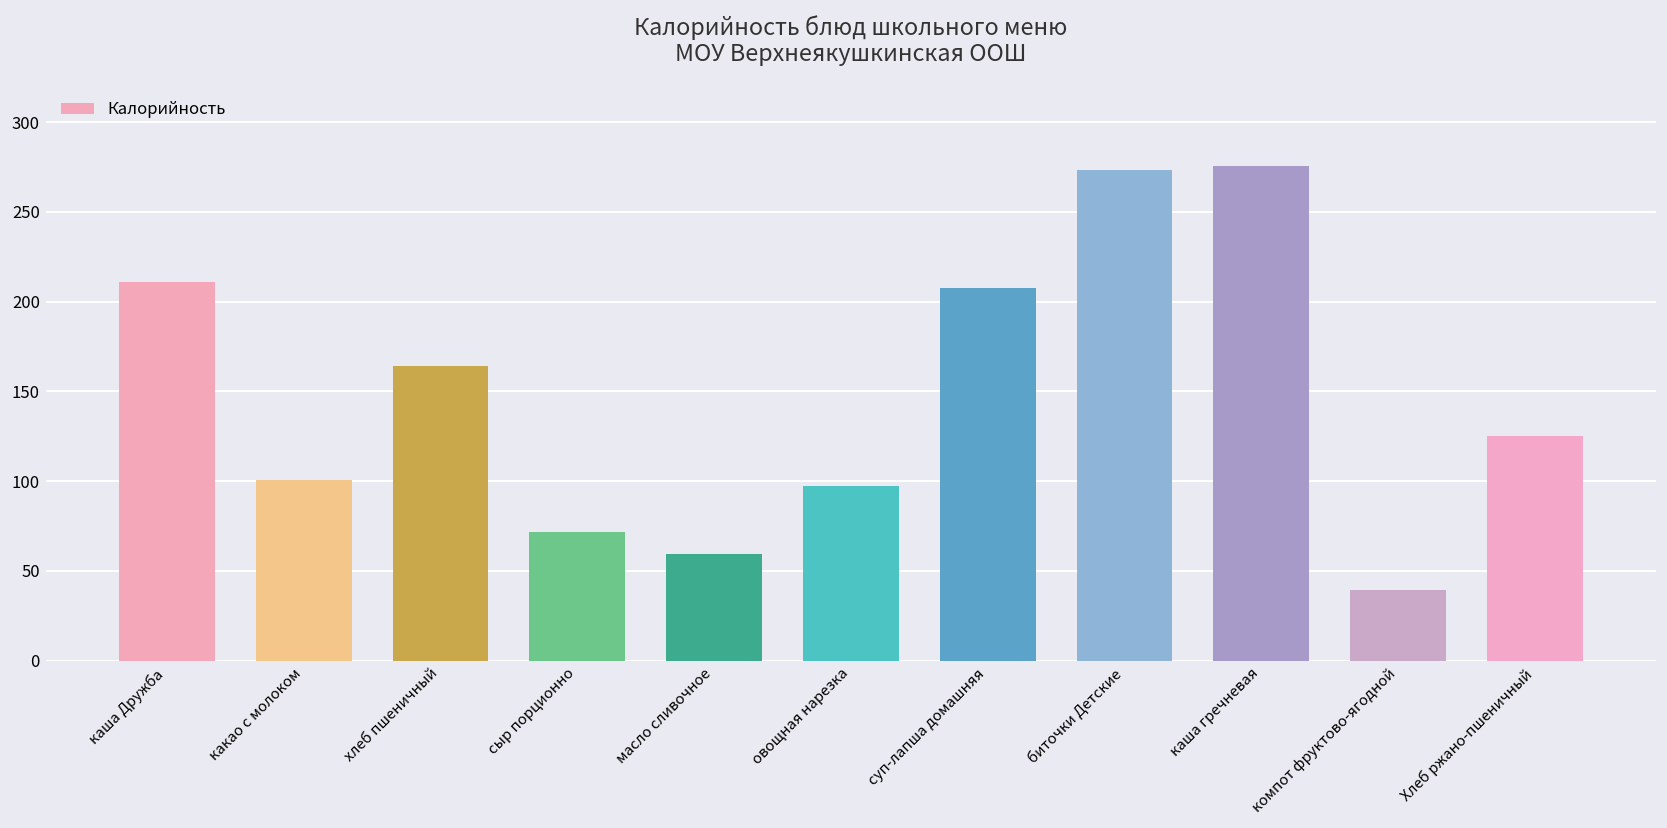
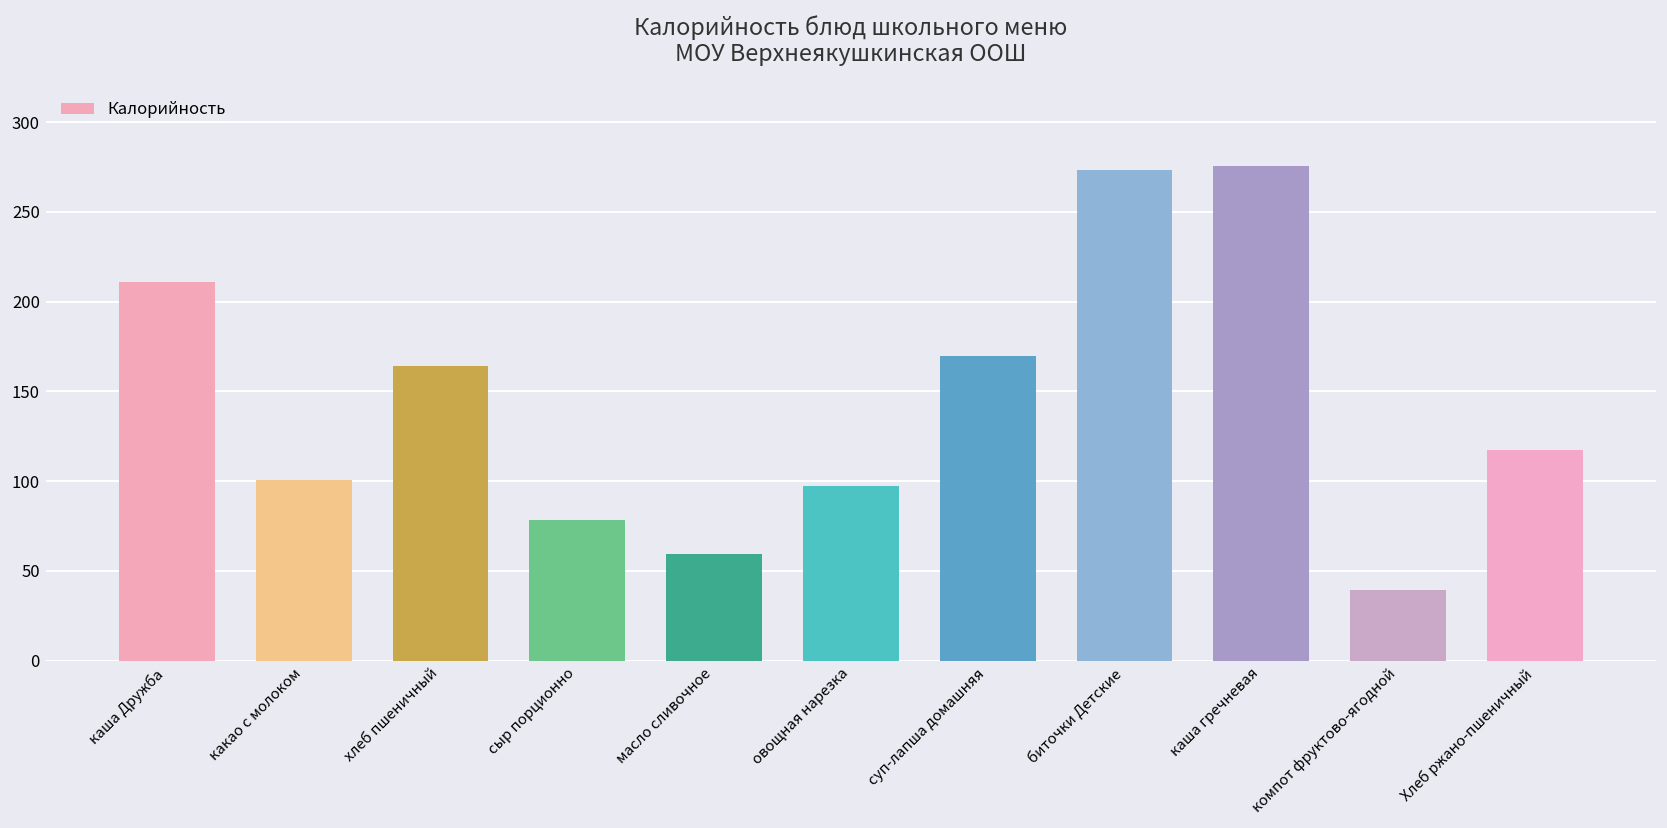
сыр порционно: 72 -> 79
суп-лапша домашняя: 208 -> 170
Хлеб ржано-пшеничный: 125 -> 117
